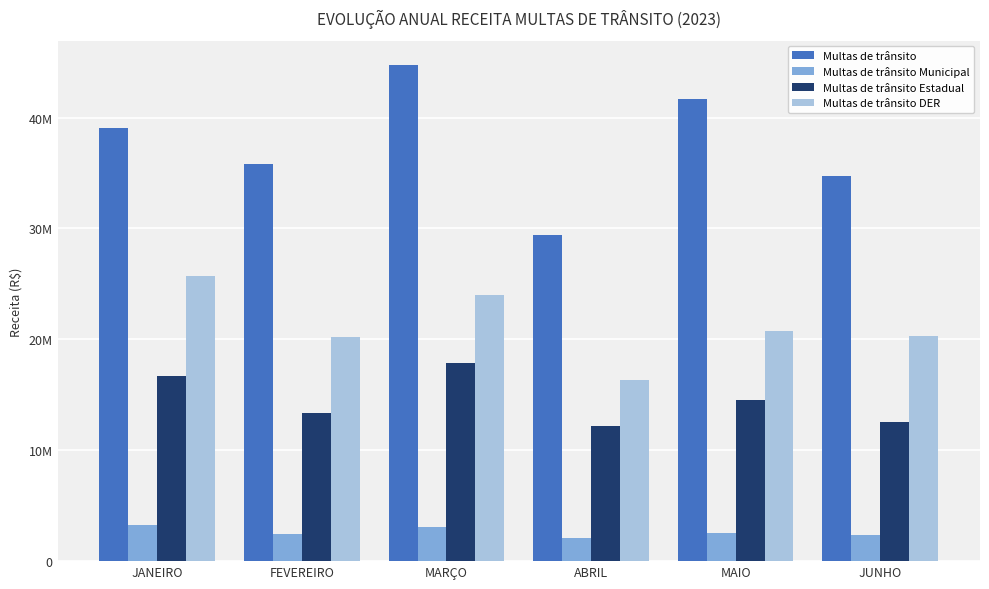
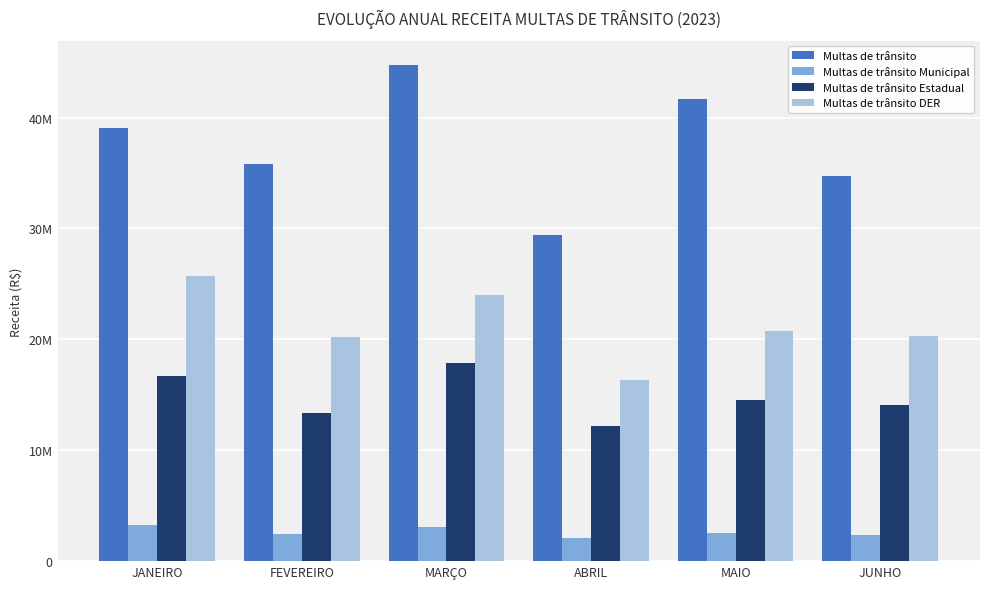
Multas de trânsito Estadual, JUNHO: 12600000 -> 14000000
